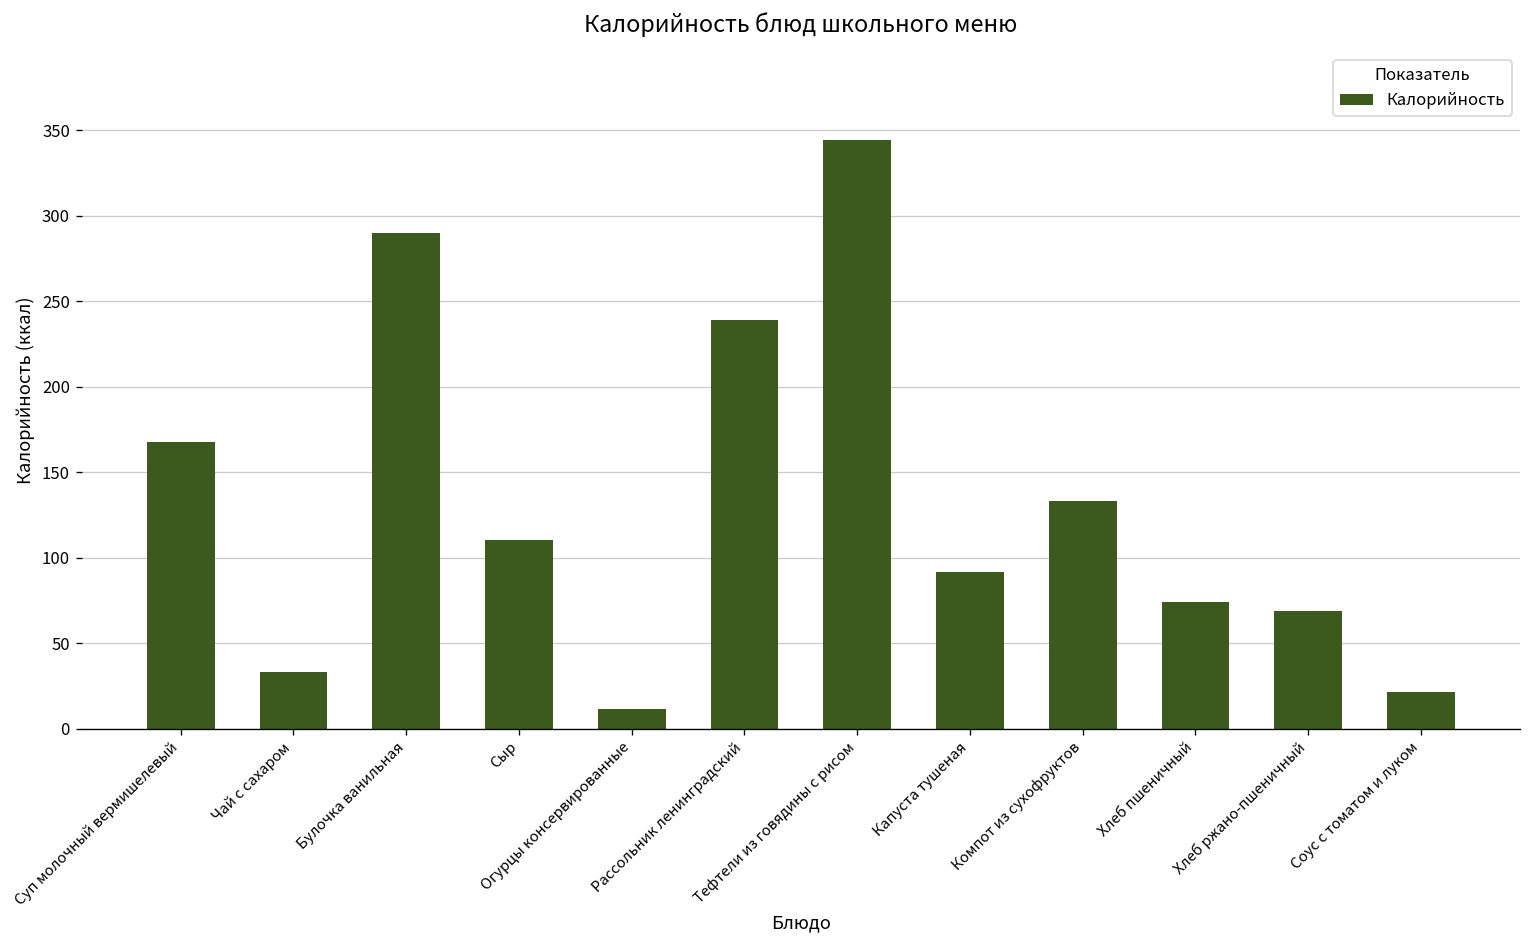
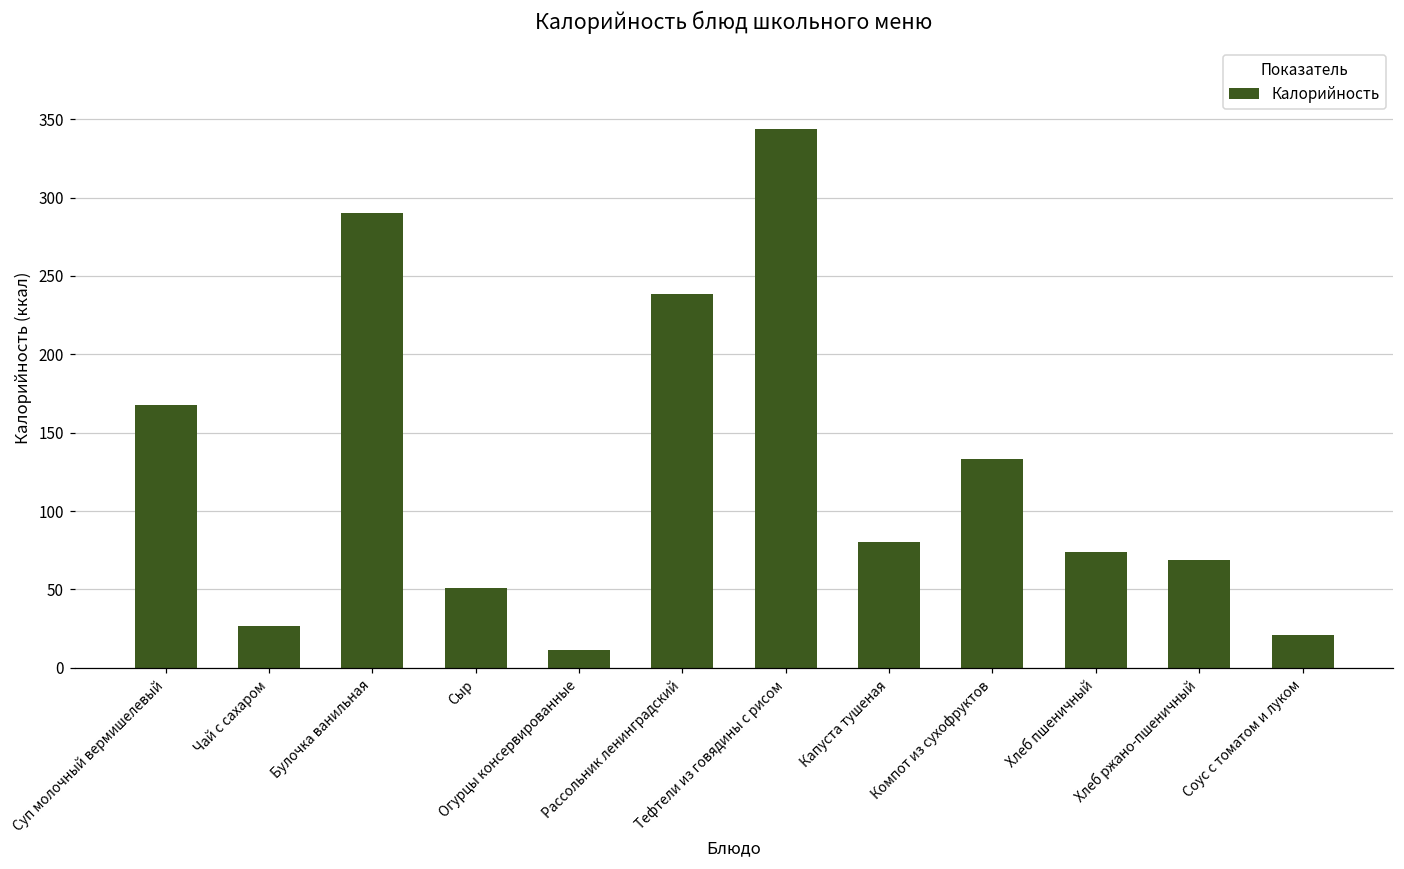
Чай с сахаром: 33 -> 27
Сыр: 110 -> 51
Капуста тушеная: 92 -> 80
